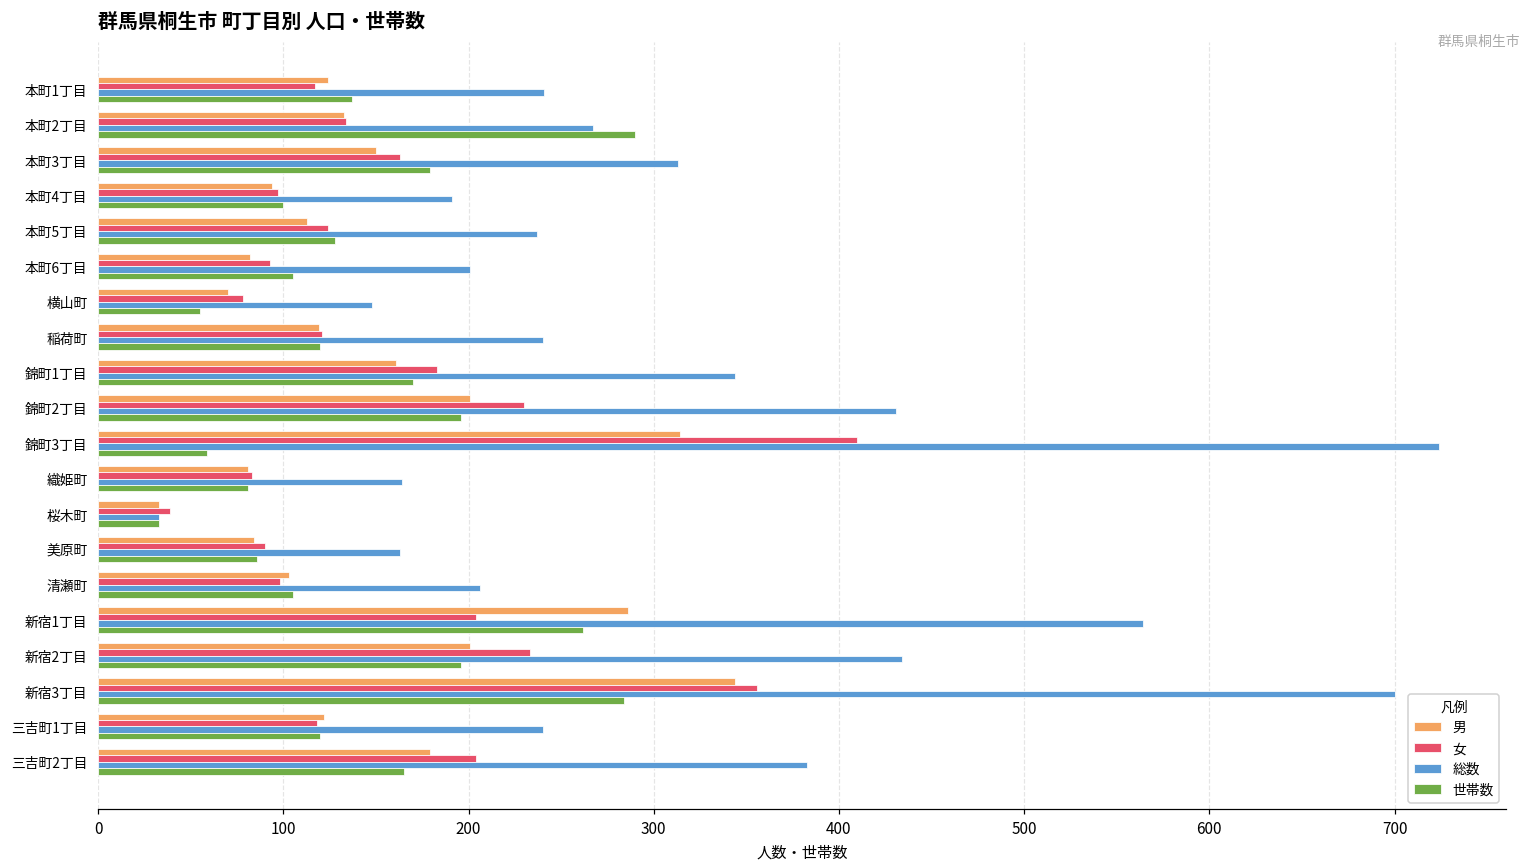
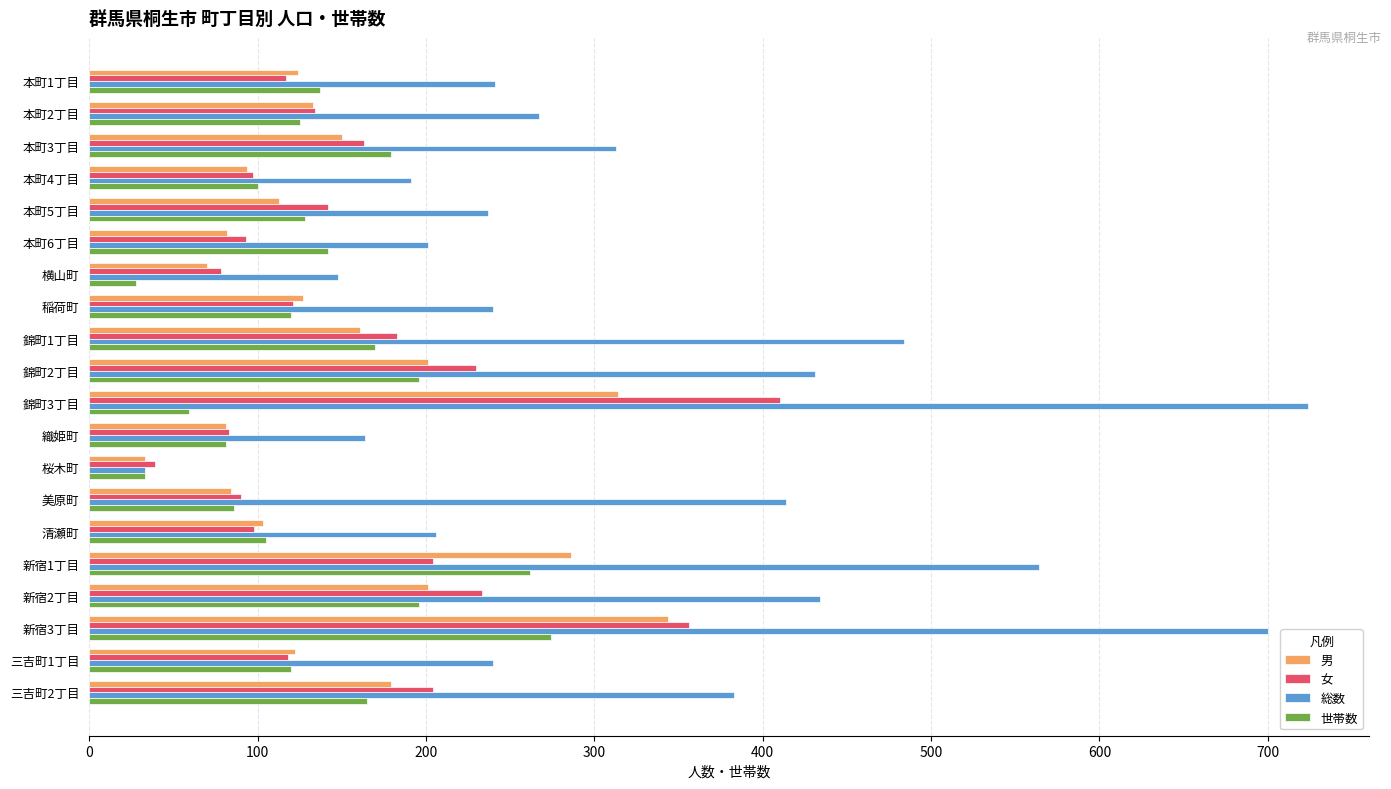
世帯数, 本町2丁目: 290 -> 125
女, 本町5丁目: 124 -> 142
世帯数, 本町6丁目: 105 -> 142
世帯数, 横山町: 55 -> 28
男, 稲荷町: 119 -> 127
総数, 錦町1丁目: 344 -> 484
総数, 美原町: 163 -> 414
世帯数, 新宿3丁目: 284 -> 274
